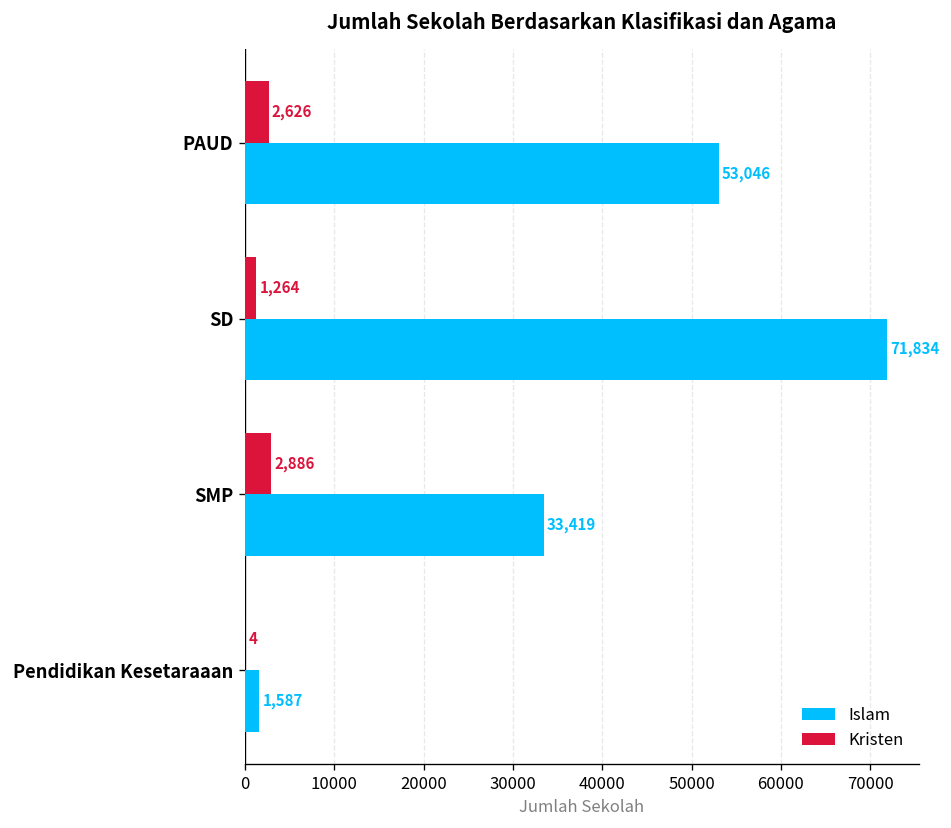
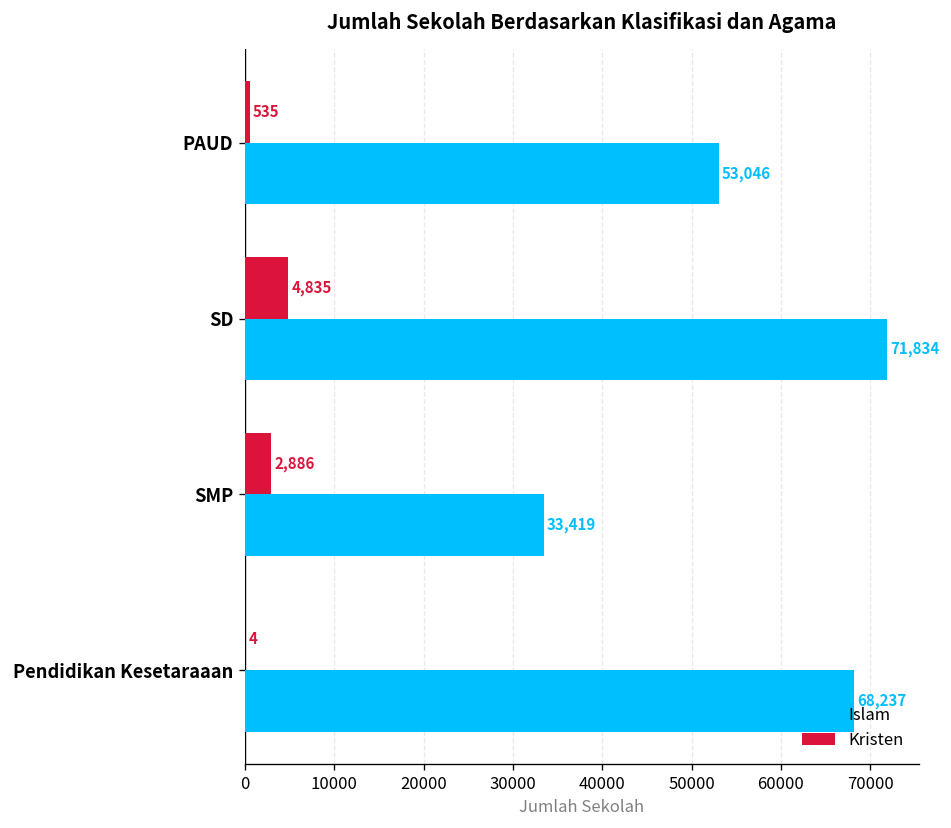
Kristen, PAUD: 2,626 -> 535
Kristen, SD: 1,264 -> 4,835
Islam, Pendidikan Kesetaraaan: 1,587 -> 68,237
